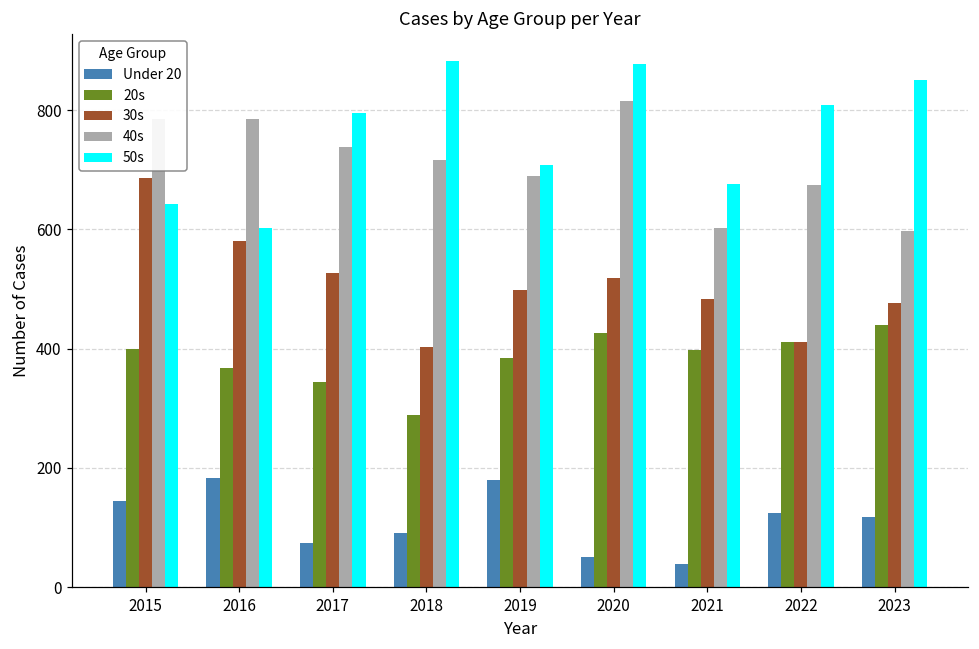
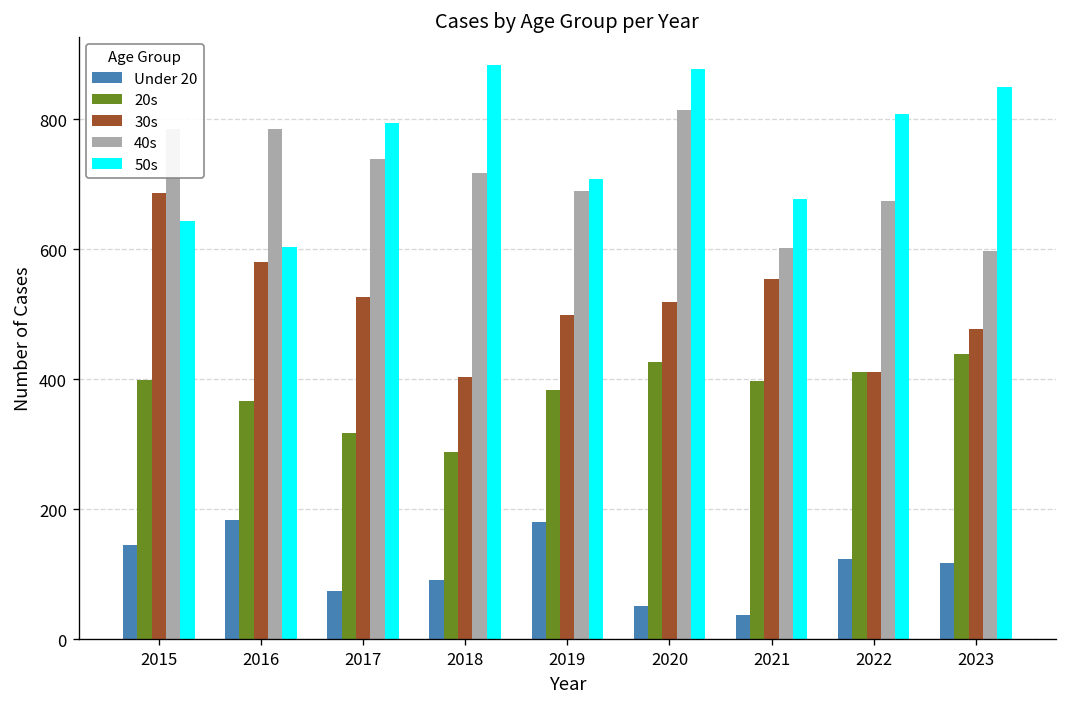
20s, 2017: 340 -> 320
30s, 2021: 480 -> 560
